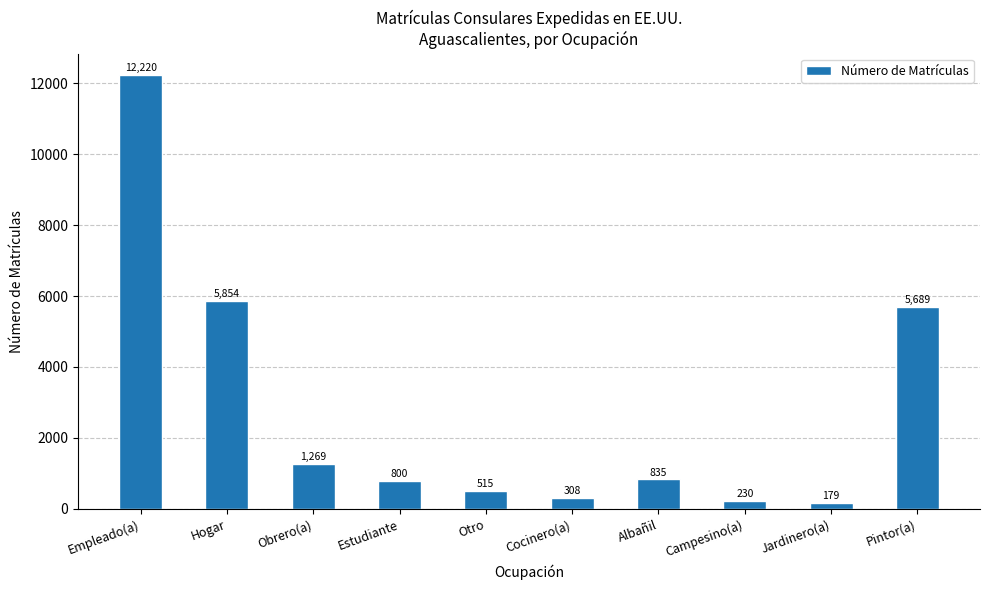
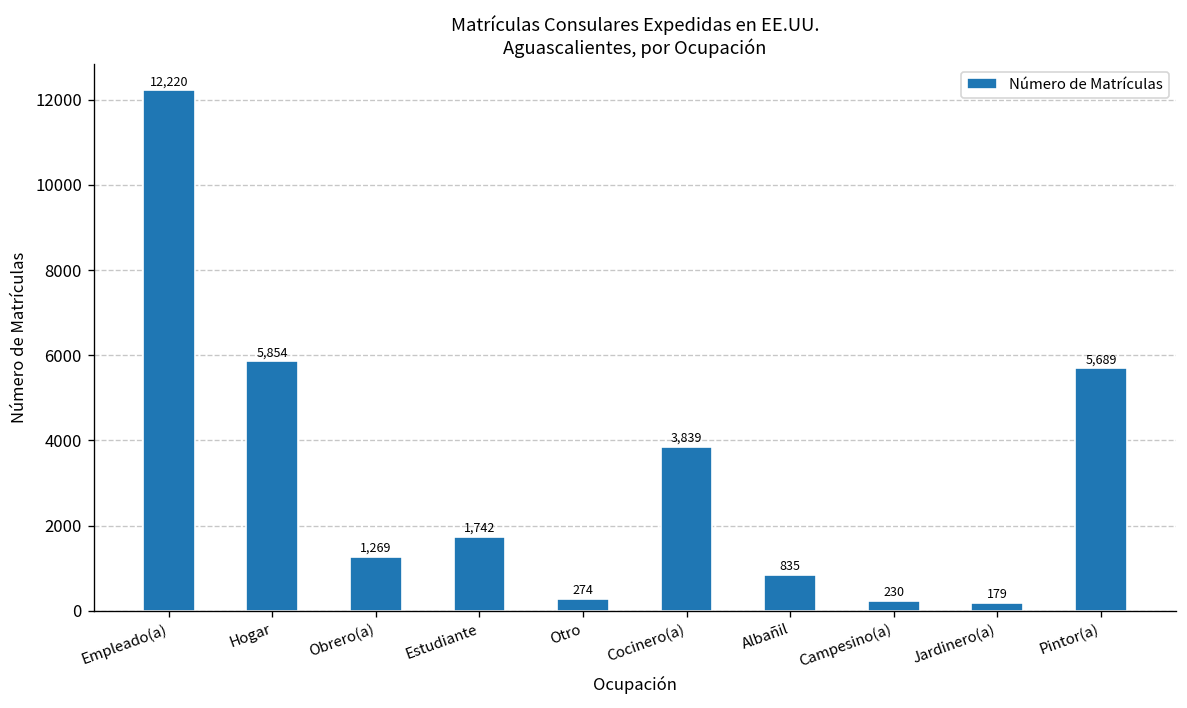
Estudiante: 800 -> 1,742
Otro: 515 -> 274
Cocinero(a): 308 -> 3,839
